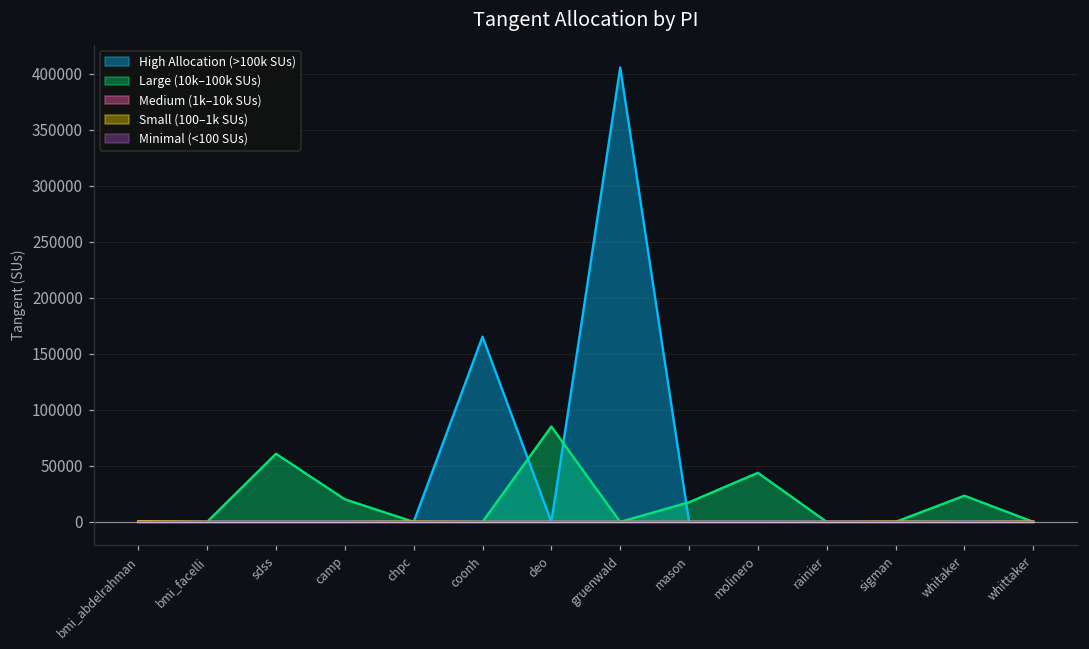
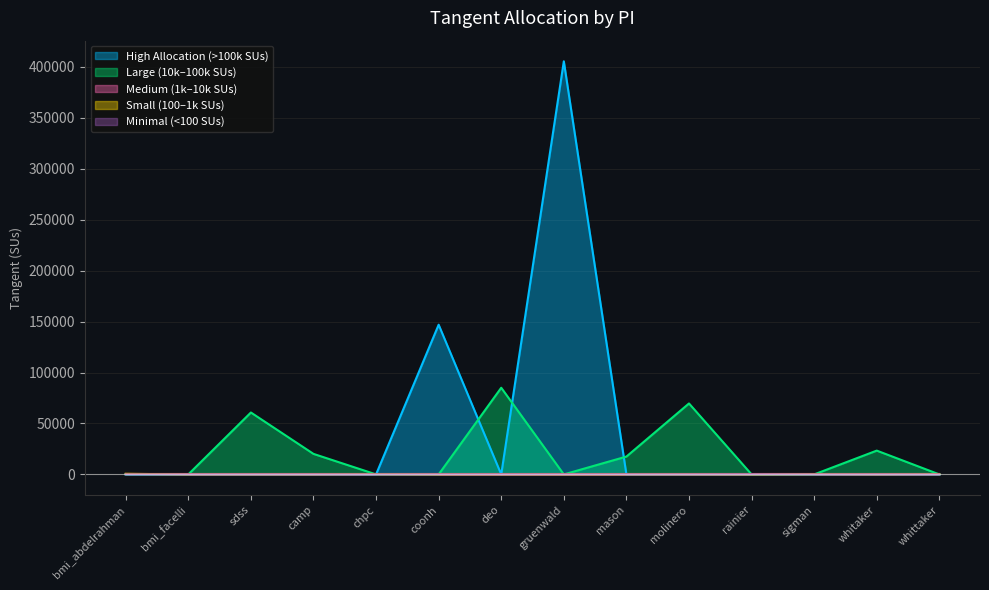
High Allocation (>100k SUs), coonh: 165000 -> 147000
Large (10k–100k SUs), molinero: 44000 -> 70000
